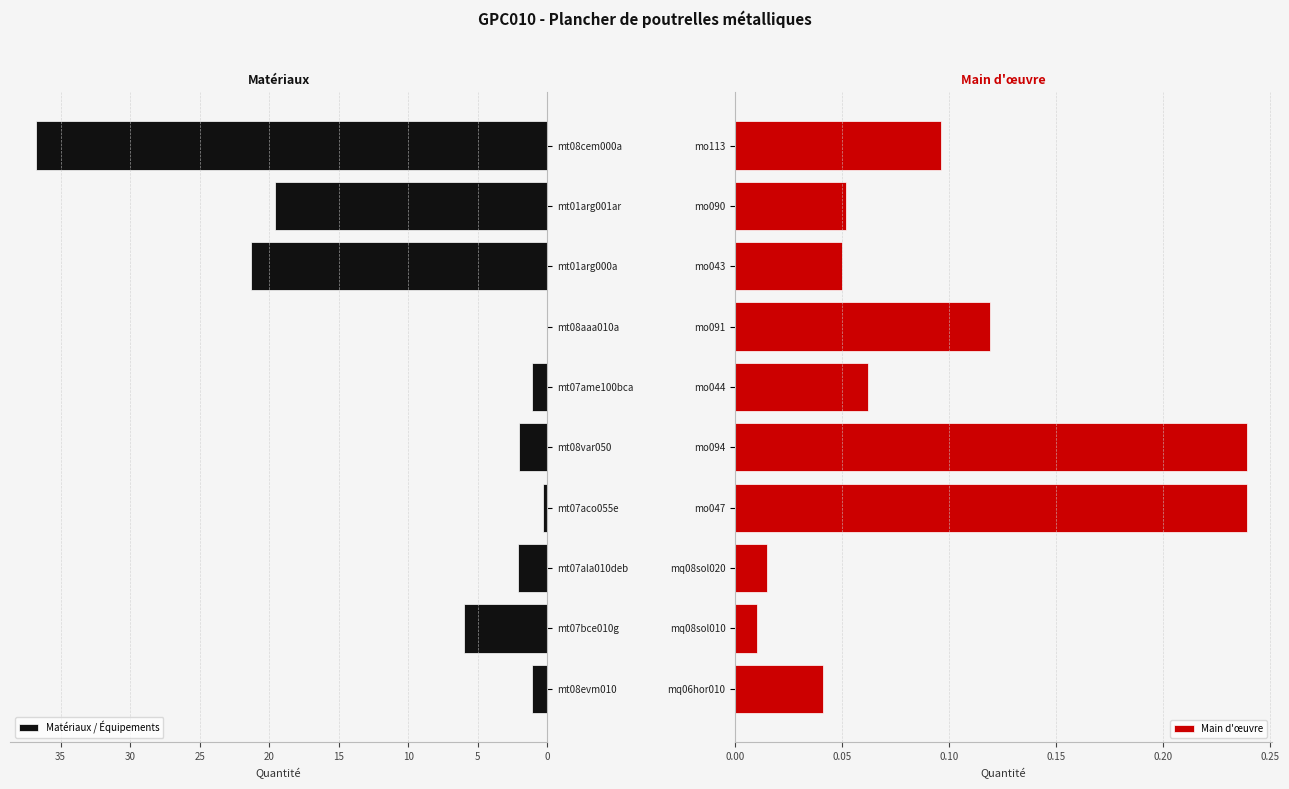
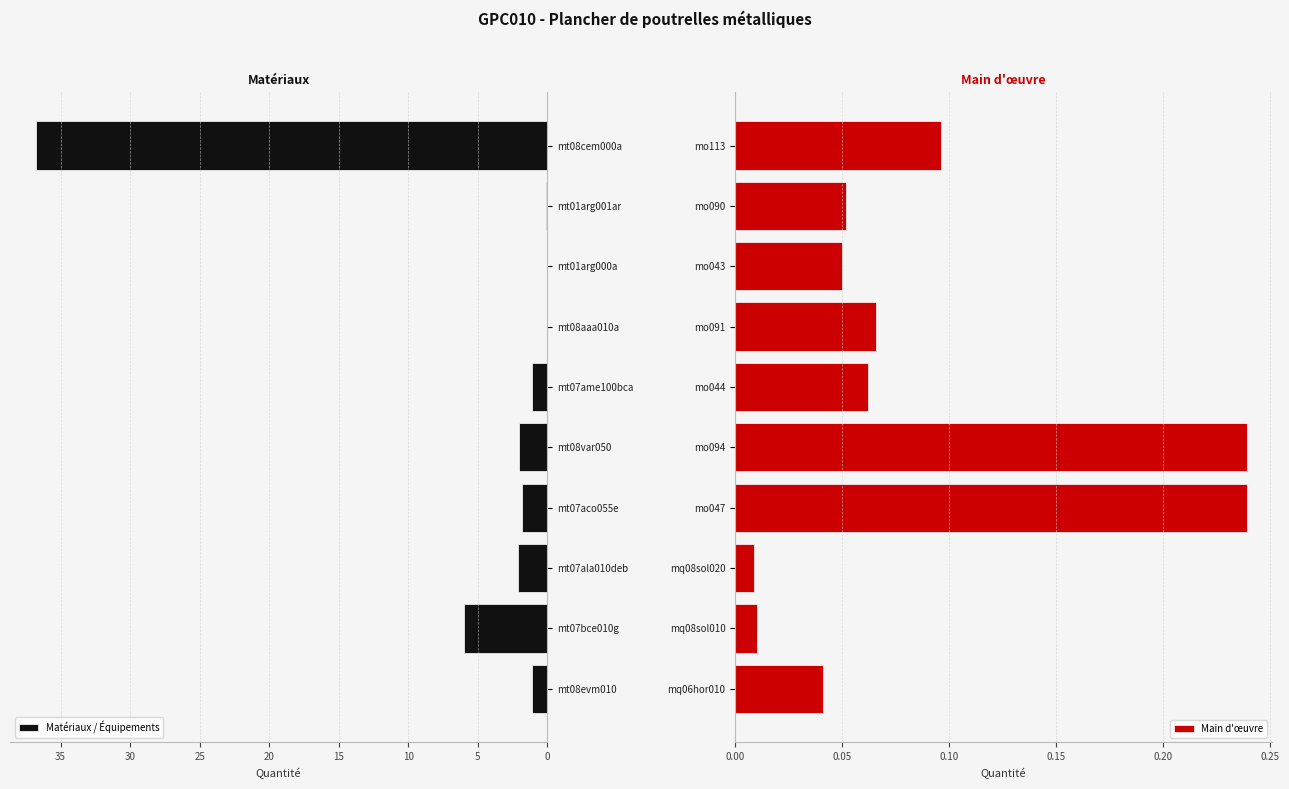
Matériaux, mt01arg001ar: 19.6 -> 0.1
Matériaux, mt01arg000a: 21.3 -> 0.0
Matériaux, mt07aco055e: 0.3 -> 1.8
Main d'œuvre, mo091: 0.119 -> 0.066
Main d'œuvre, mq08sol020: 0.015 -> 0.009
